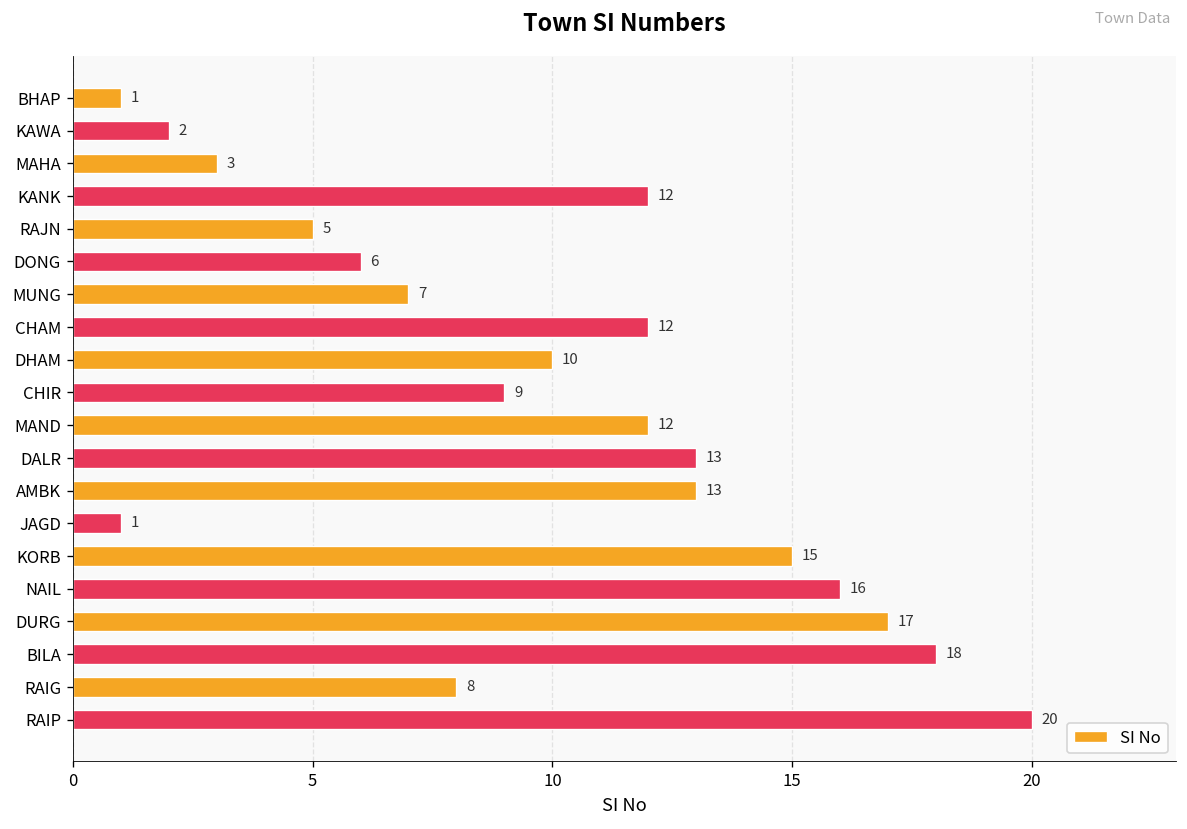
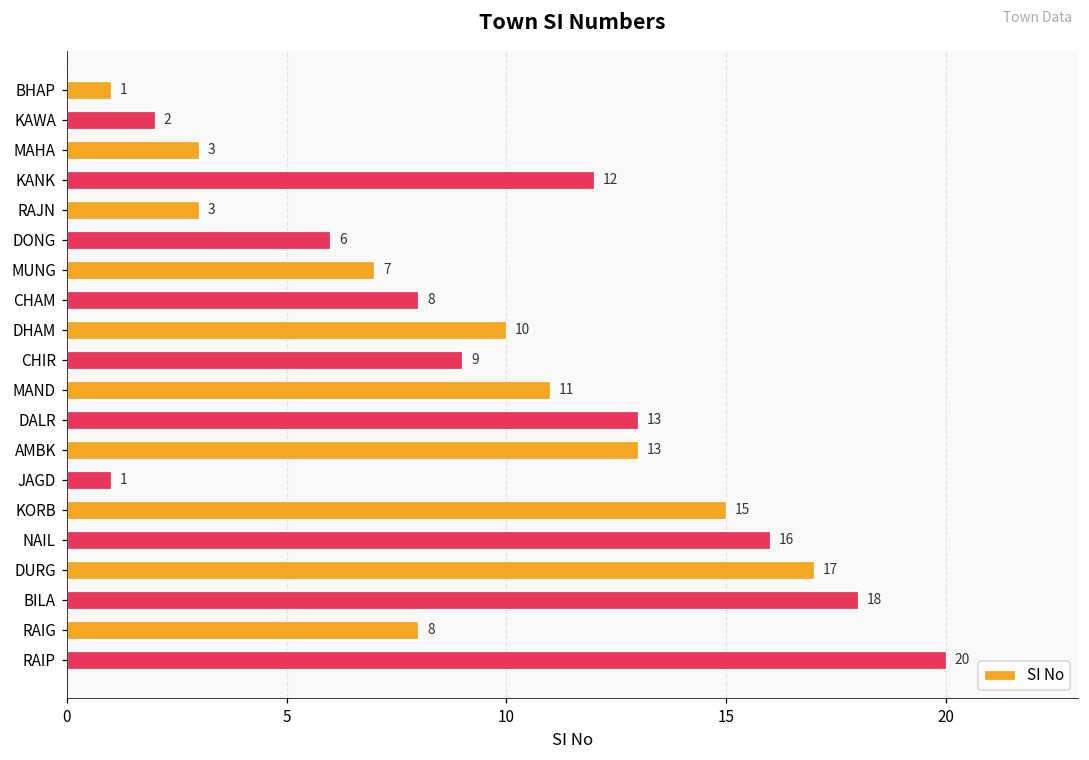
RAJN: 5 -> 3
CHAM: 12 -> 8
MAND: 12 -> 11
